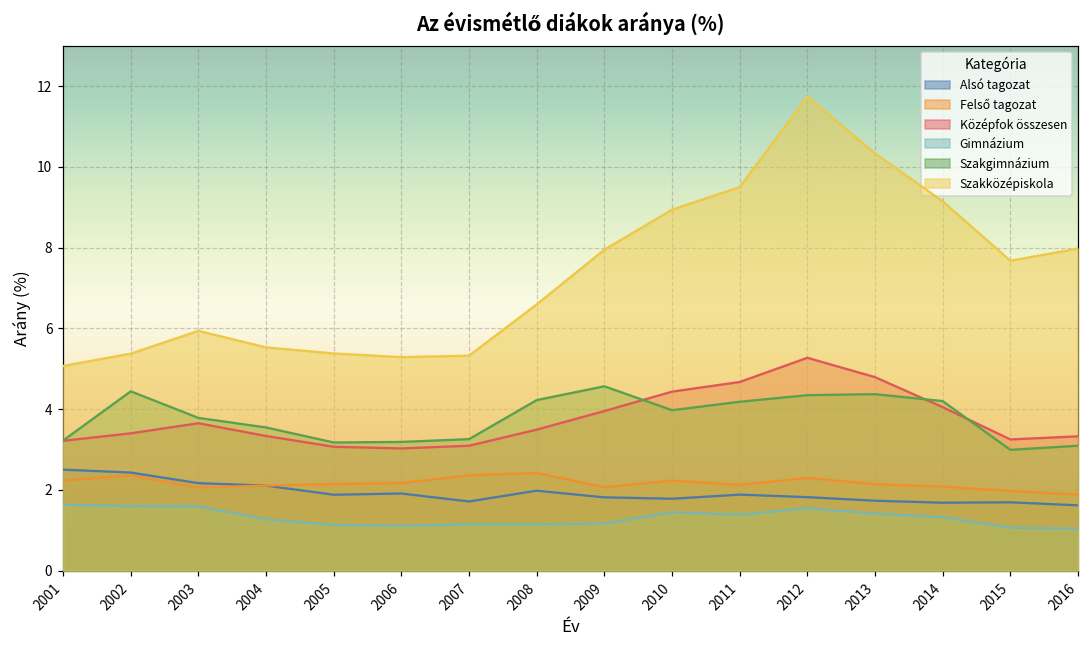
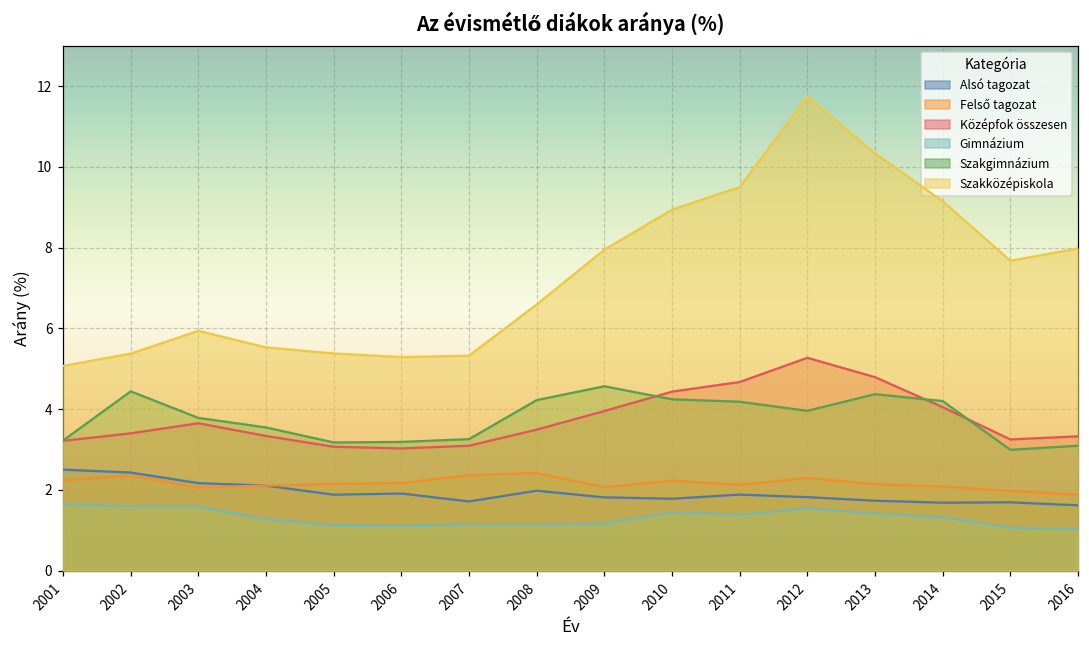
Szakgimnázium, 2010: 4.0 -> 4.2
Szakgimnázium, 2012: 4.3 -> 4.0
